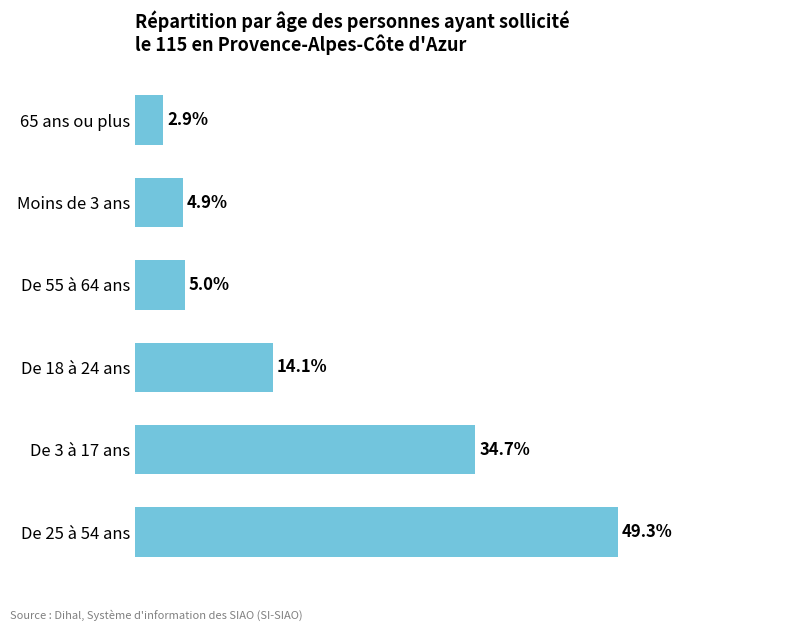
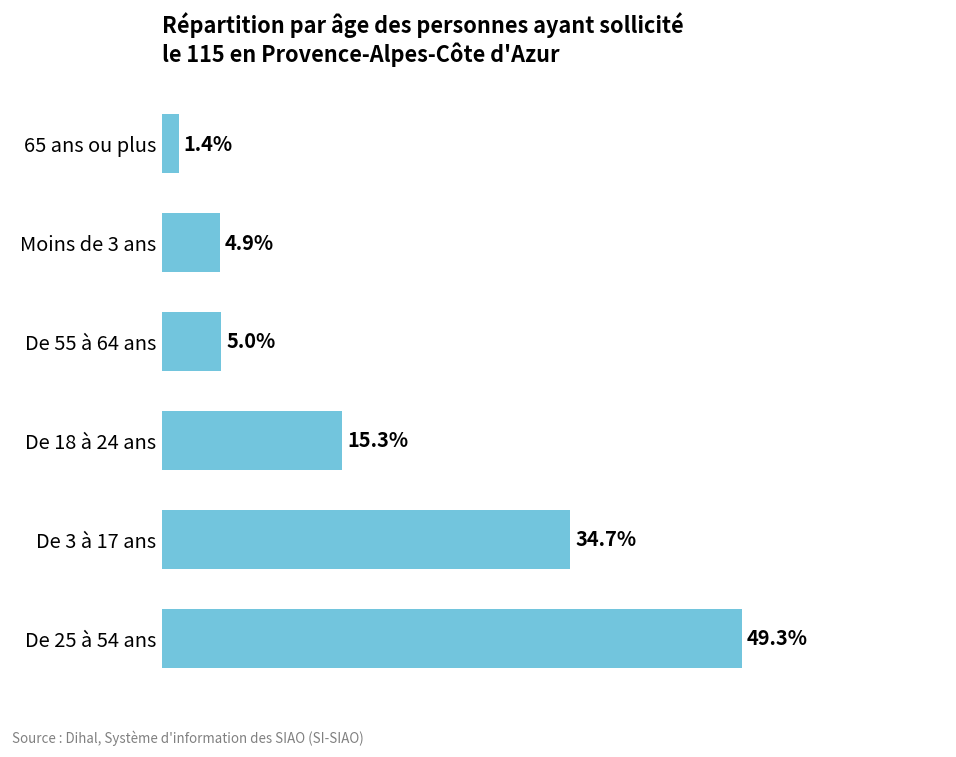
65 ans ou plus: 2.9% -> 1.4%
De 18 à 24 ans: 14.1% -> 15.3%
